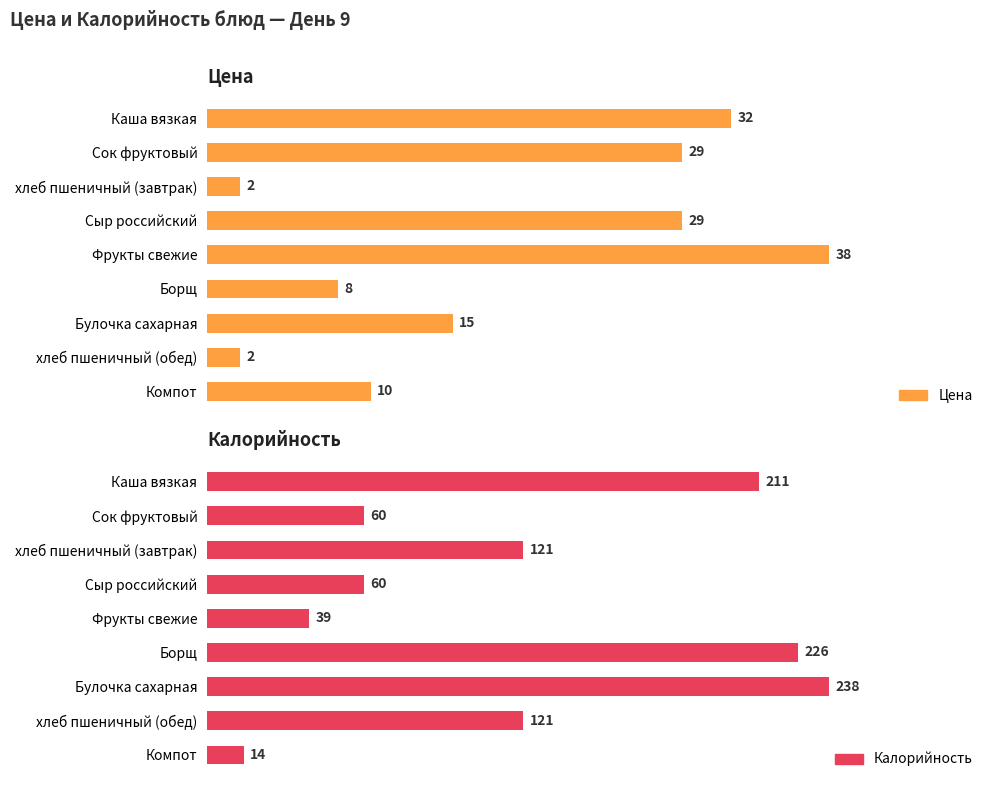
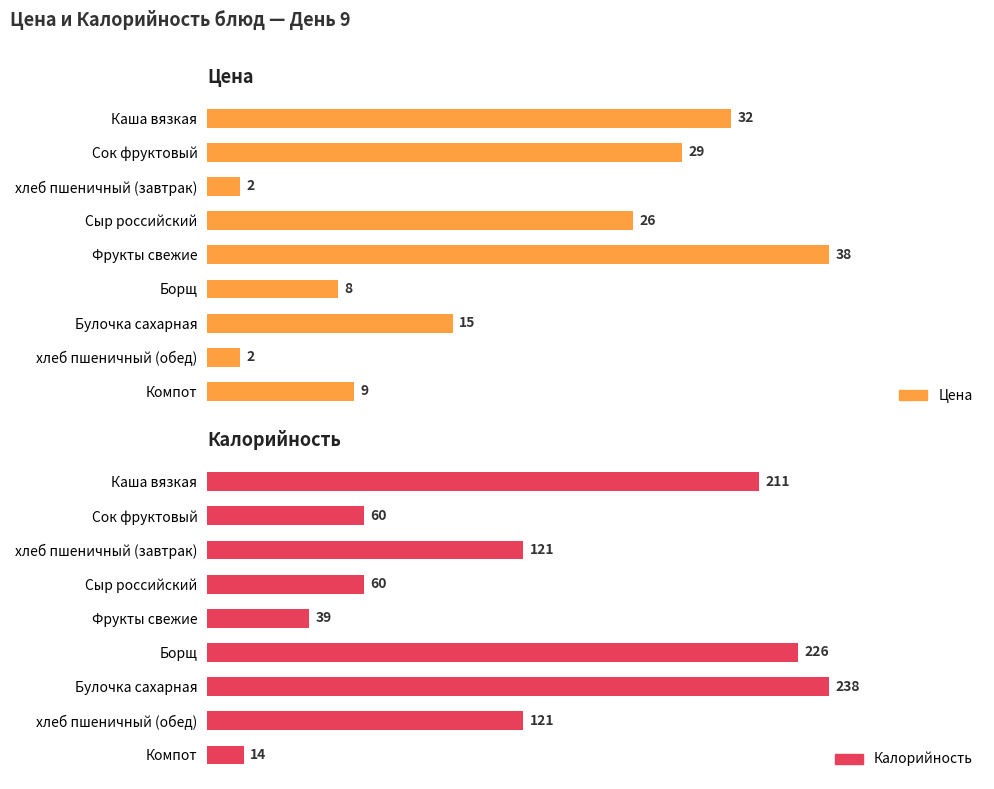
Цена, Сыр российский: 29 -> 26
Цена, Компот: 10 -> 9
